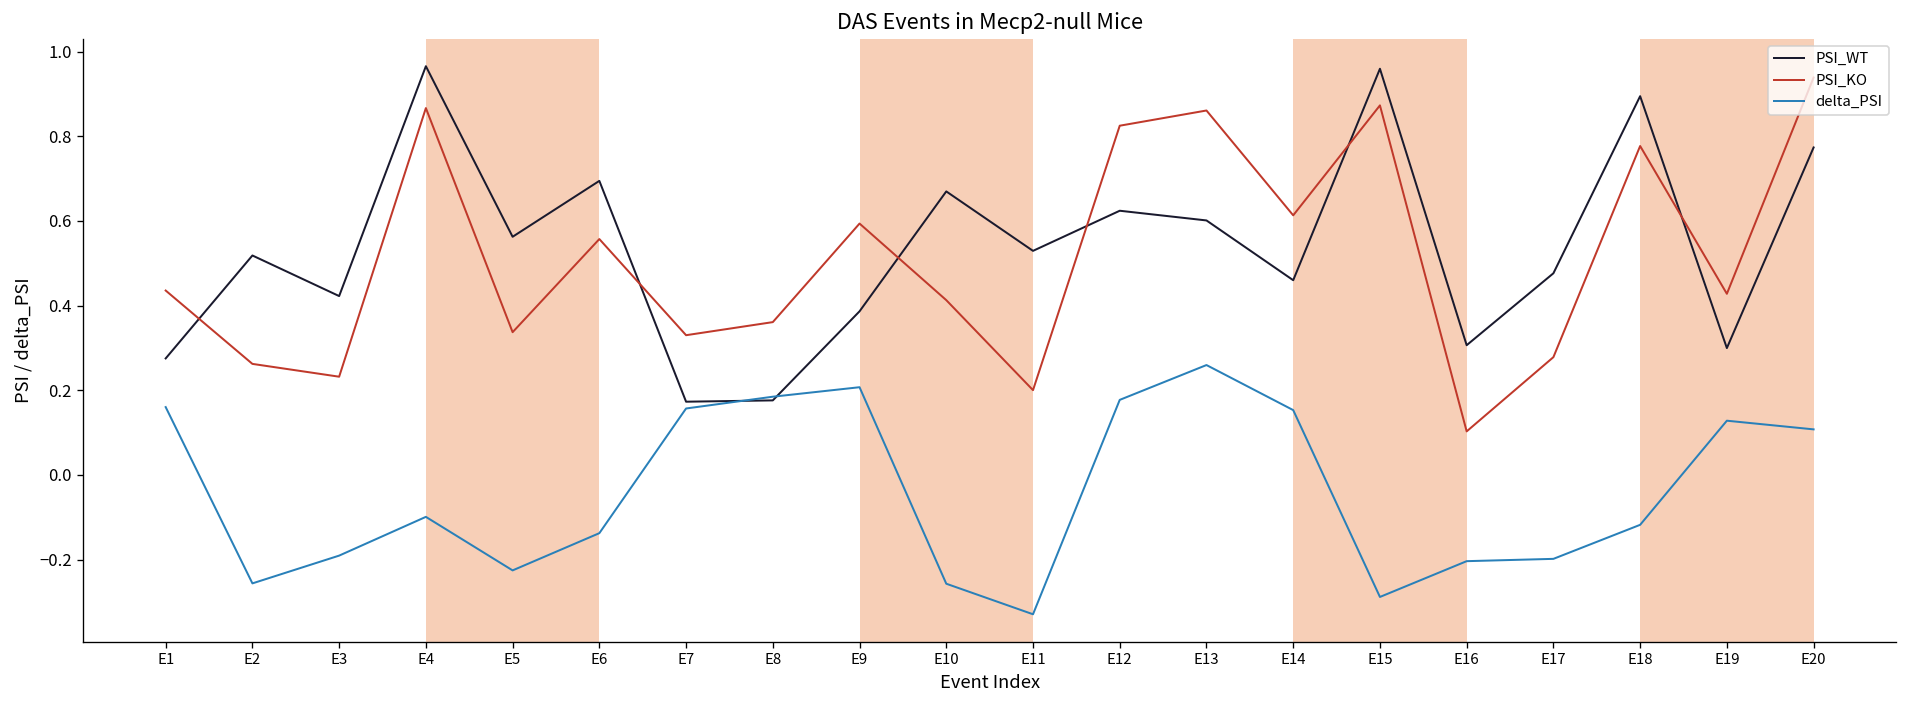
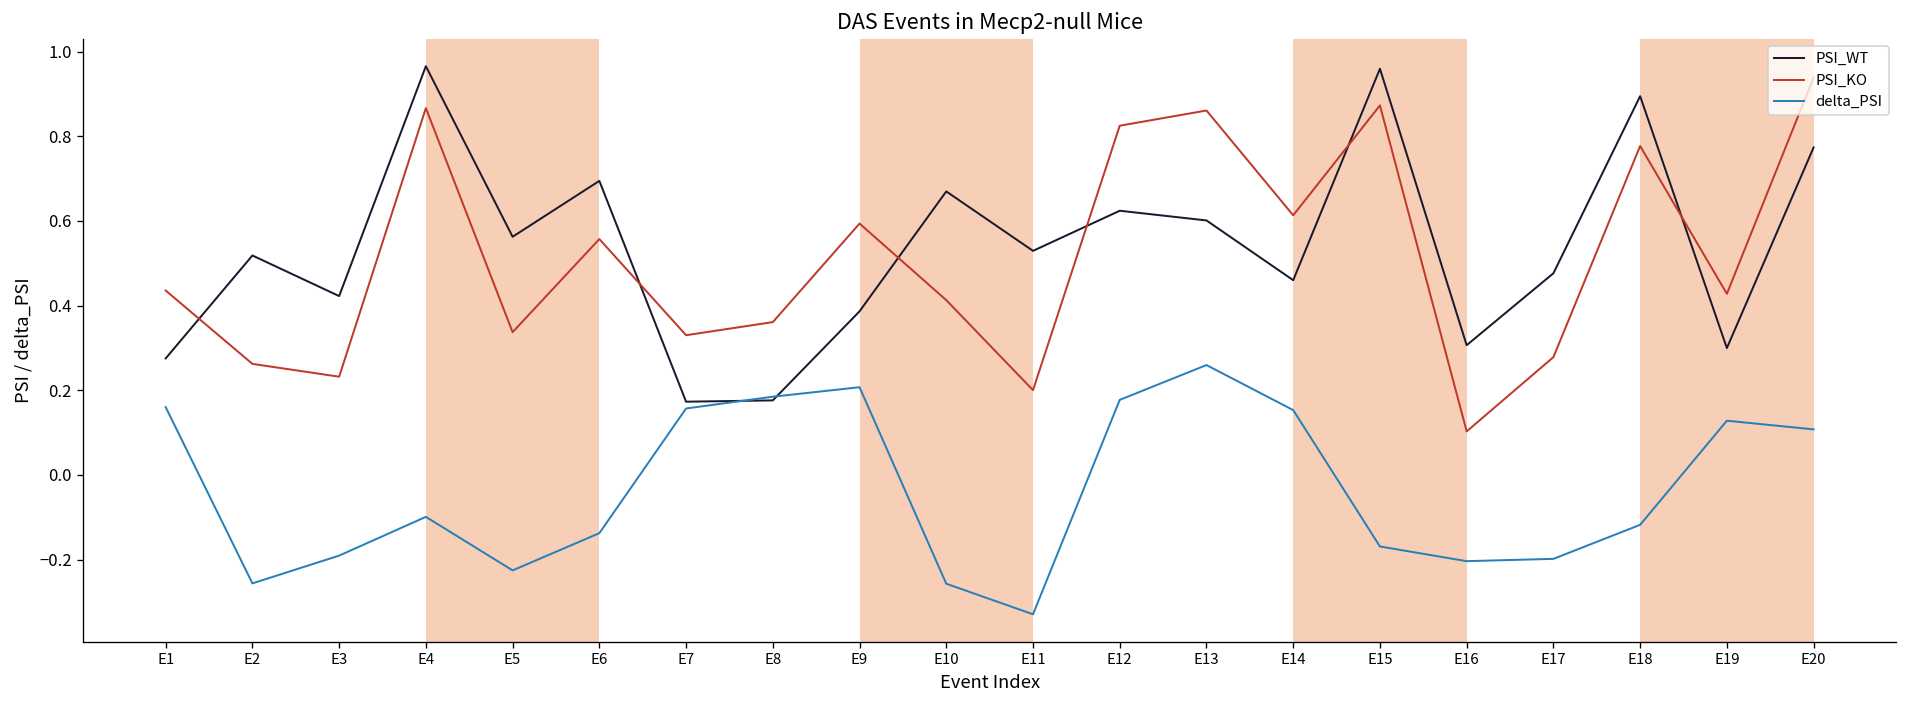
delta_PSI, E15: -0.29 -> -0.17
